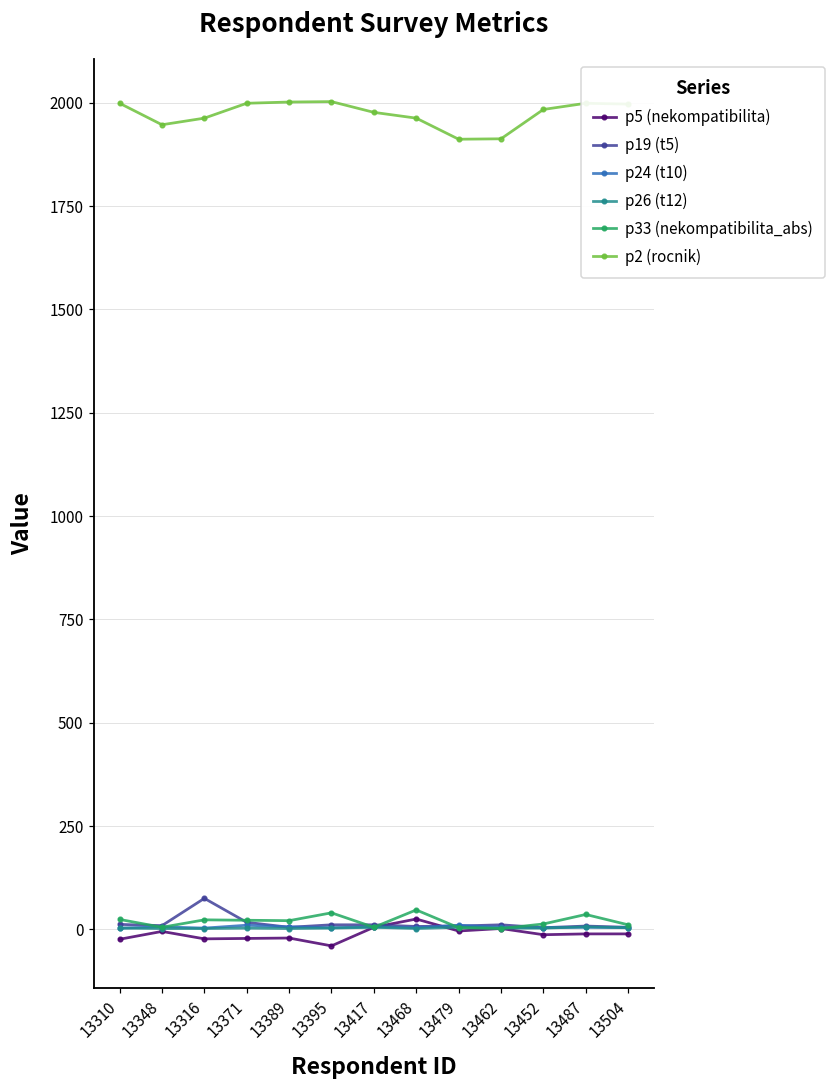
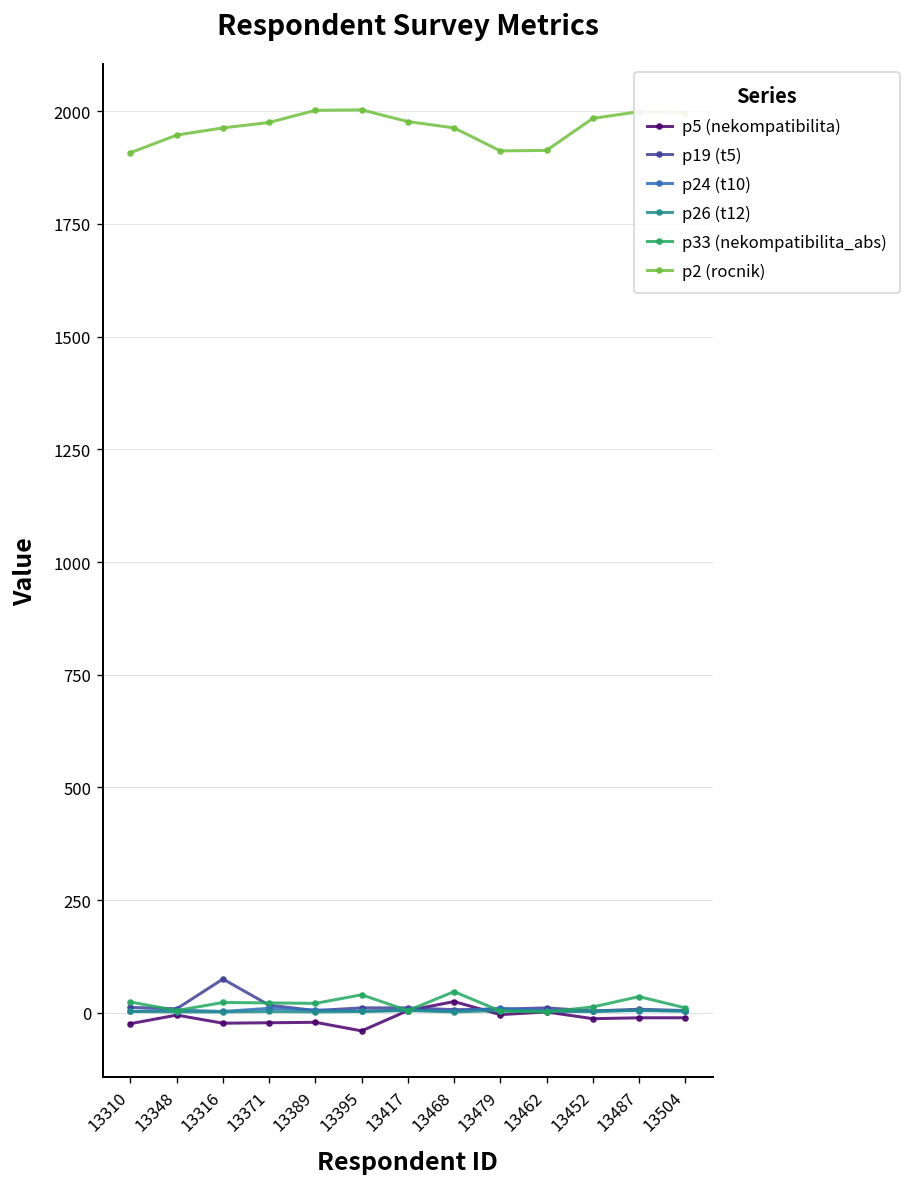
p2 (rocnik), 13310: 2000 -> 1910
p2 (rocnik), 13371: 2000 -> 1980
